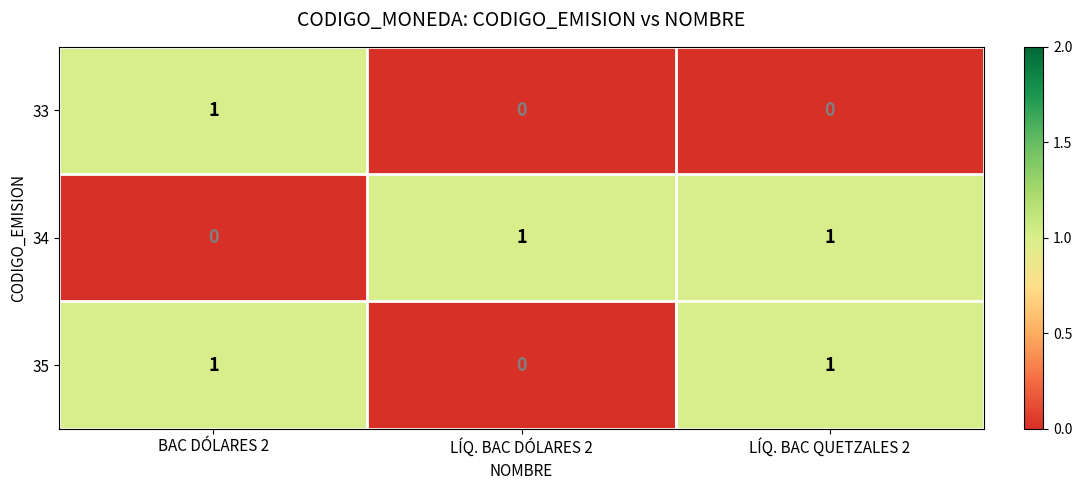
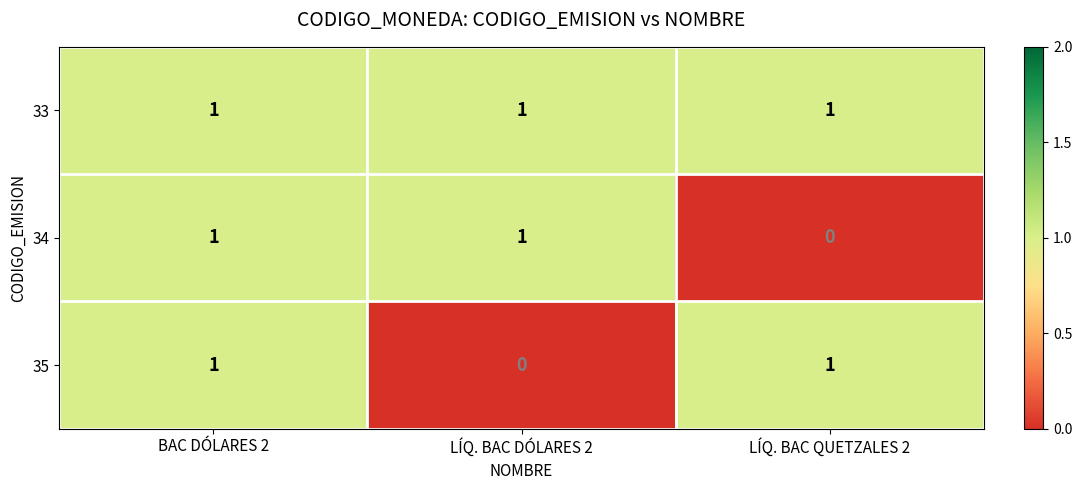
33, LÍQ. BAC DÓLARES 2: 0 -> 1
33, LÍQ. BAC QUETZALES 2: 0 -> 1
34, BAC DÓLARES 2: 0 -> 1
34, LÍQ. BAC QUETZALES 2: 1 -> 0
